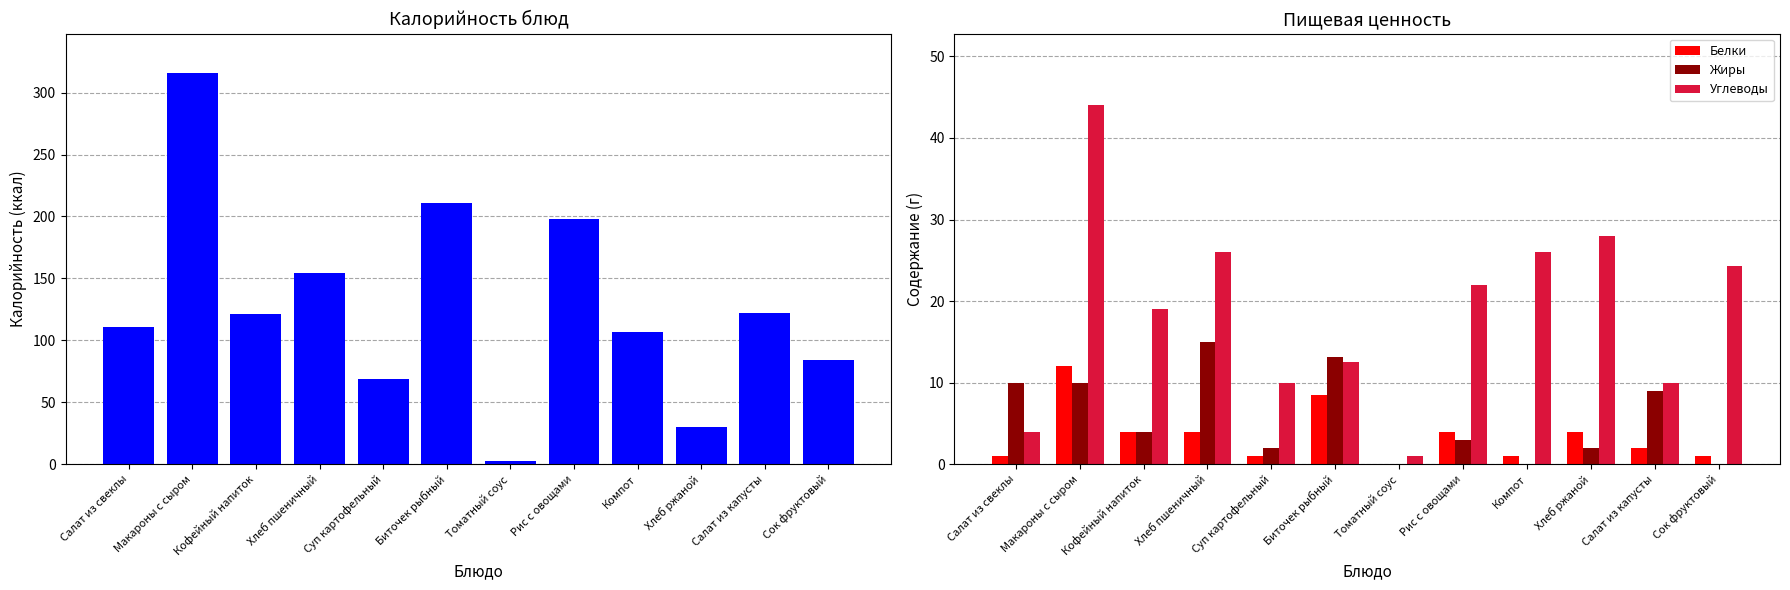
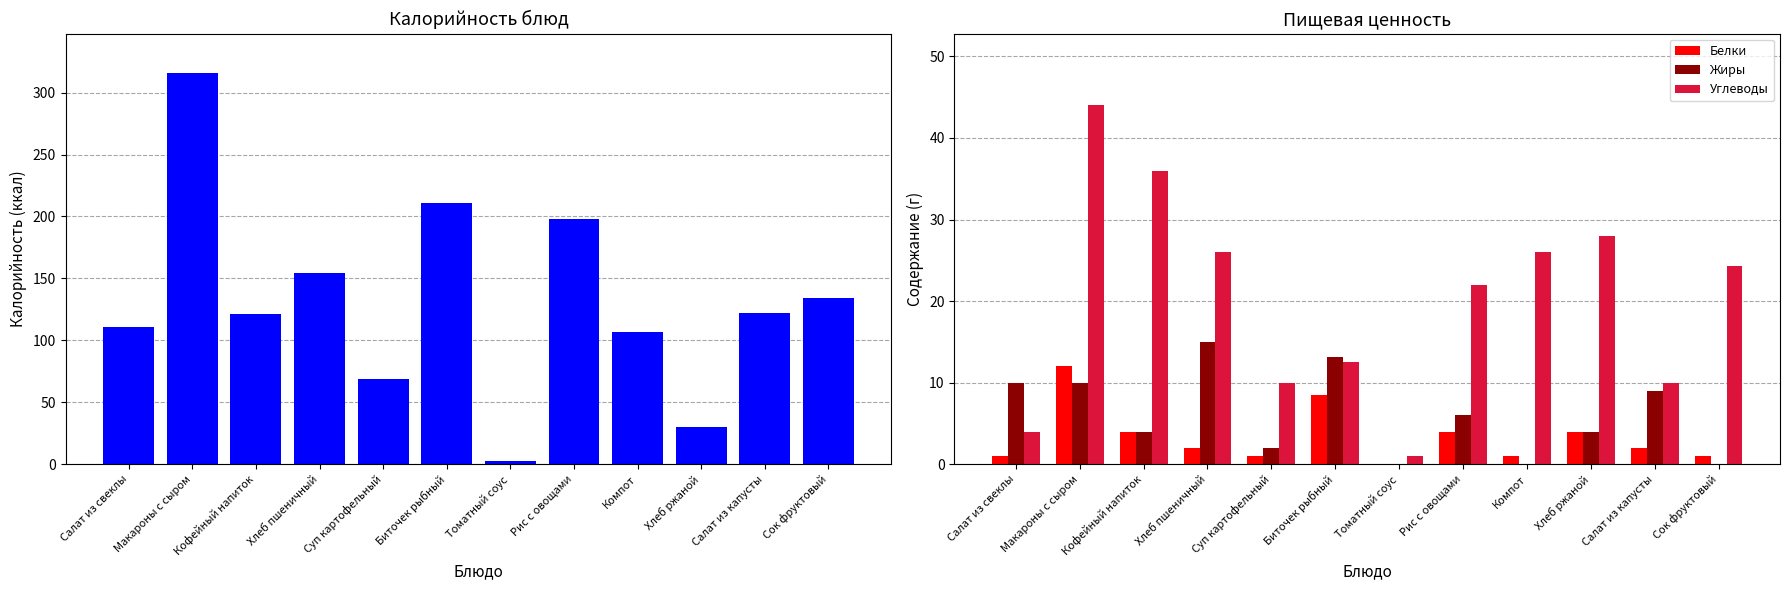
Калорийность блюд, Сок фруктовый: 84 -> 135
Пищевая ценность, Углеводы, Кофейный напиток: 19 -> 36
Пищевая ценность, Белки, Хлеб пшеничный: 4 -> 2
Пищевая ценность, Жиры, Рис с овощами: 3 -> 6
Пищевая ценность, Жиры, Хлеб ржаной: 2 -> 4
